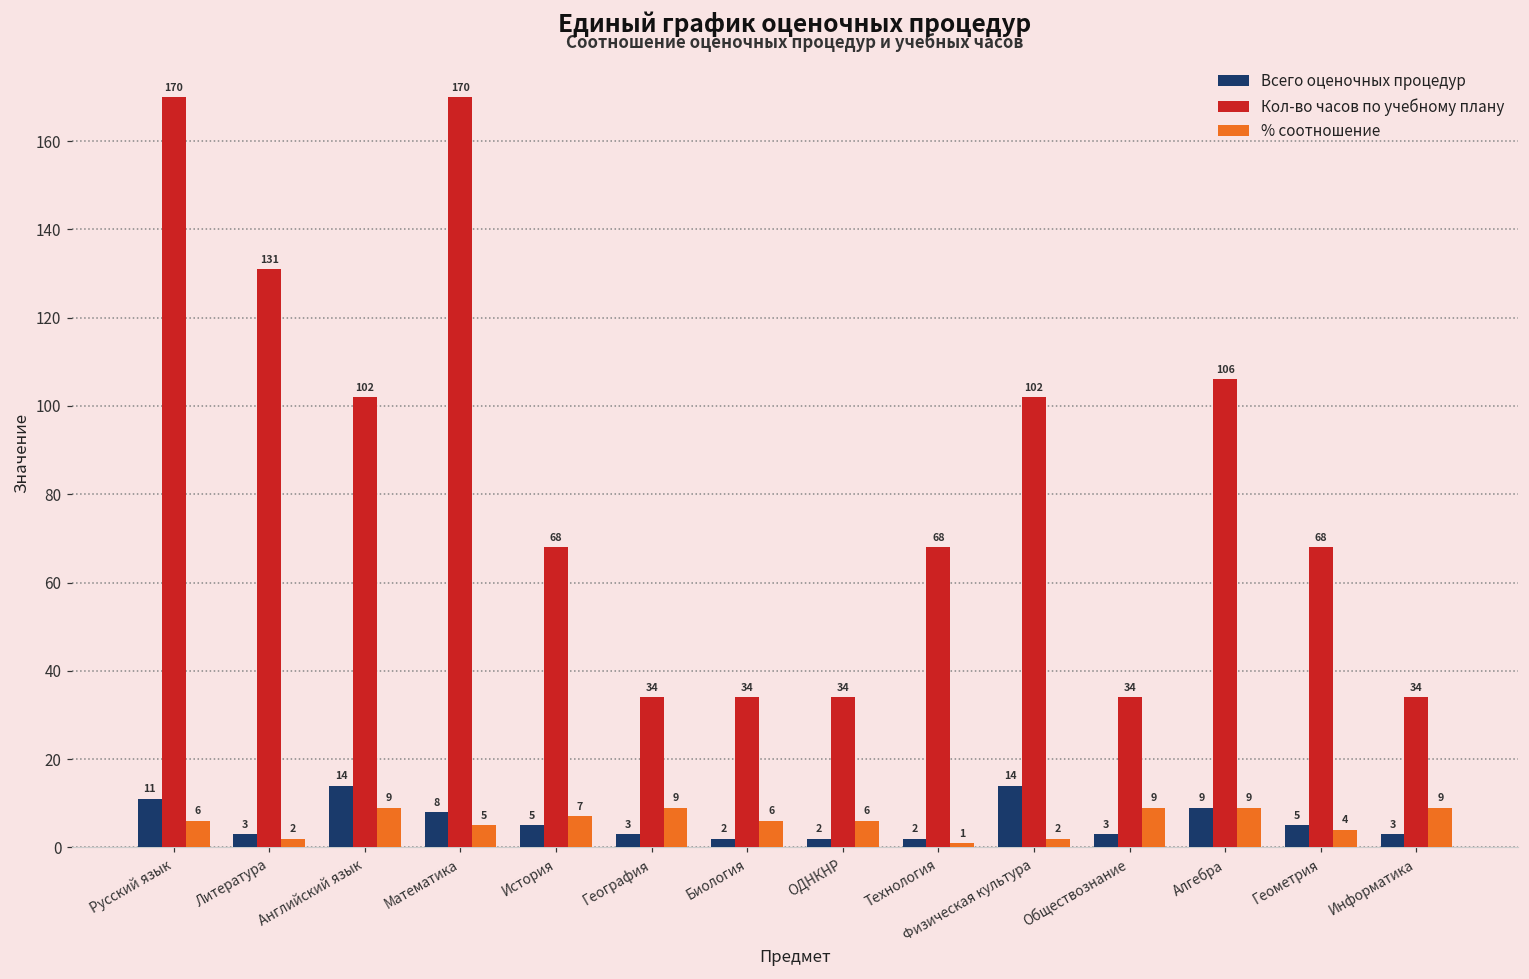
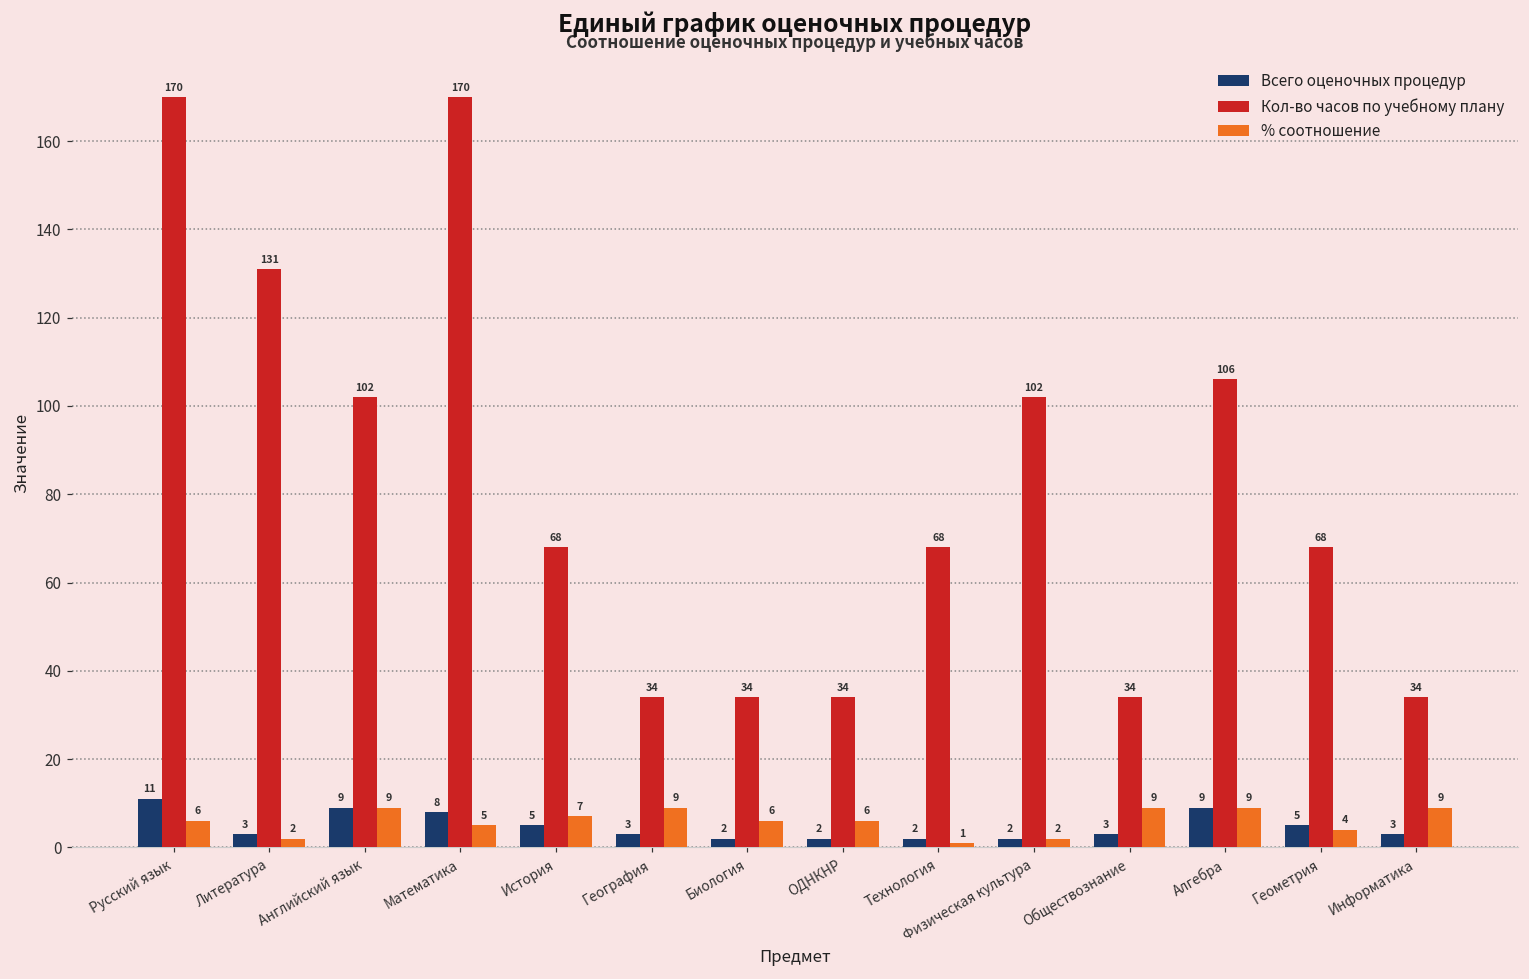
Всего оценочных процедур, Английский язык: 14 -> 9
Всего оценочных процедур, Физическая культура: 14 -> 2
